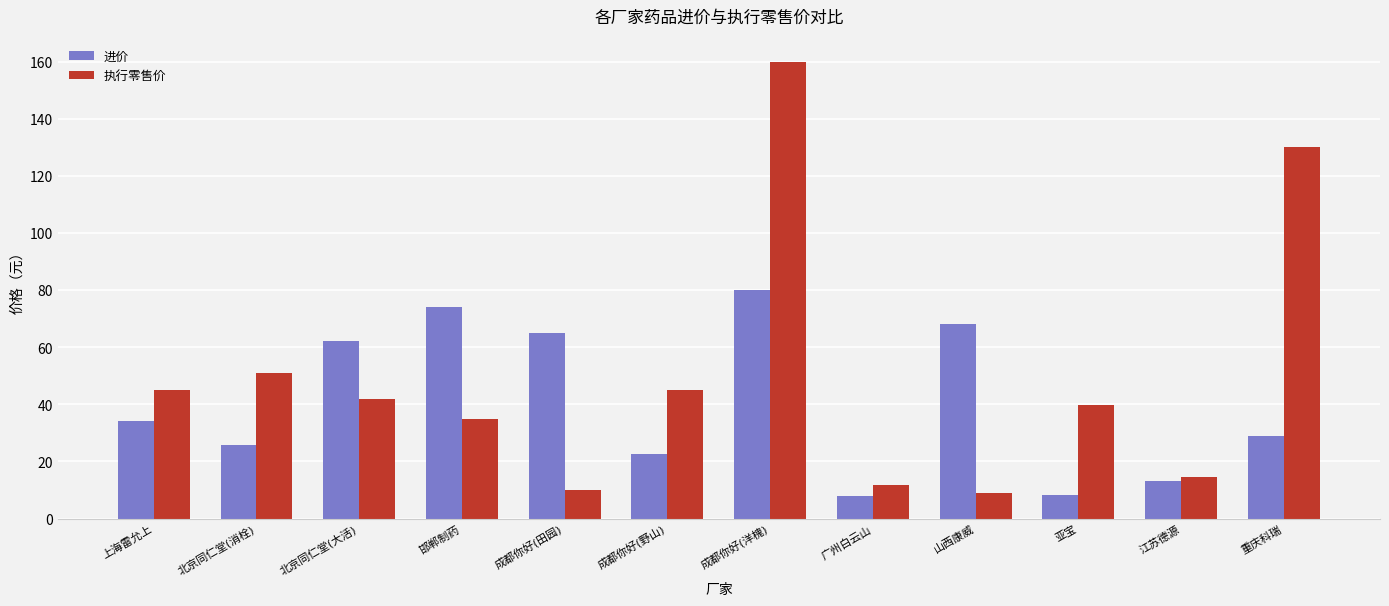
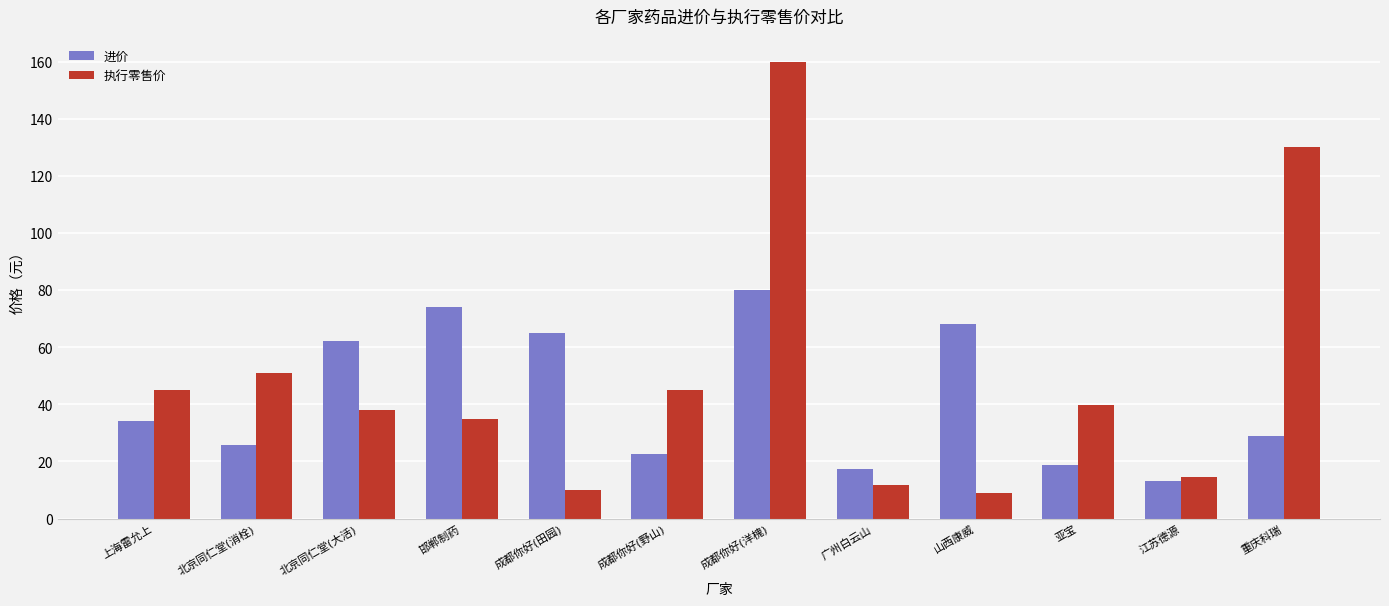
执行零售价, 北京同仁堂(大活): 42 -> 38
进价, 广州白云山: 8 -> 17
进价, 亚宝: 8 -> 19
